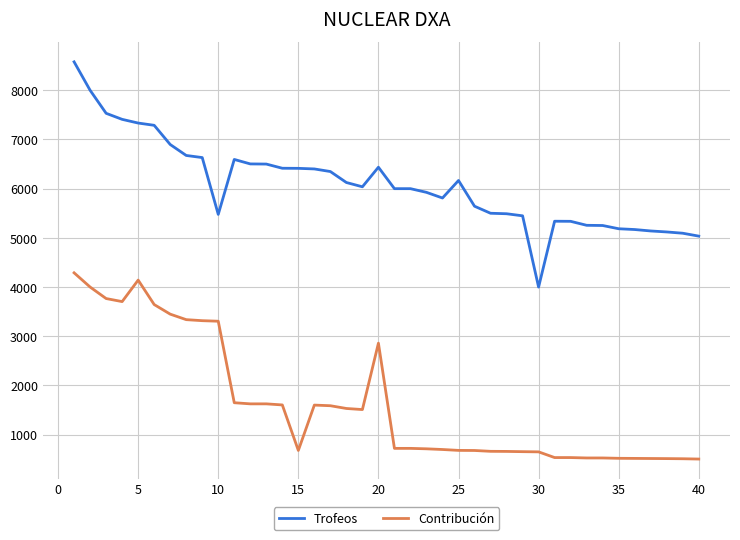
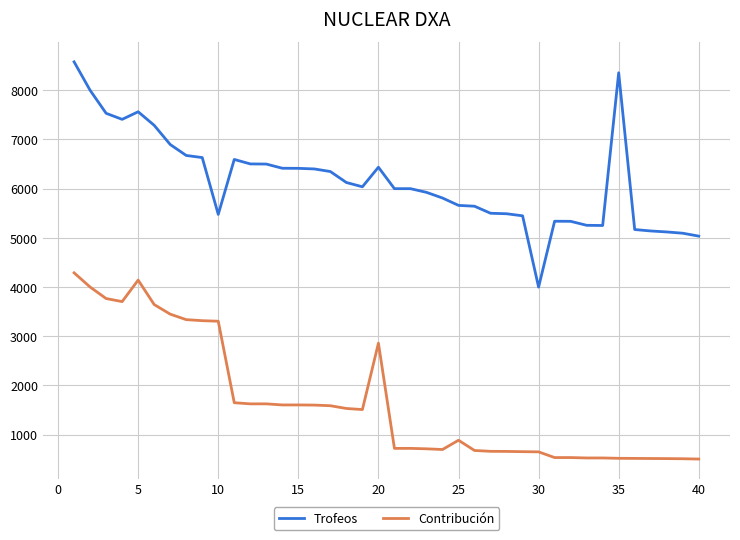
Trofeos, 5: 7300 -> 7600
Contribución, 15: 700 -> 1600
Trofeos, 25: 6200 -> 5700
Contribución, 25: 700 -> 900
Trofeos, 35: 5200 -> 8400
